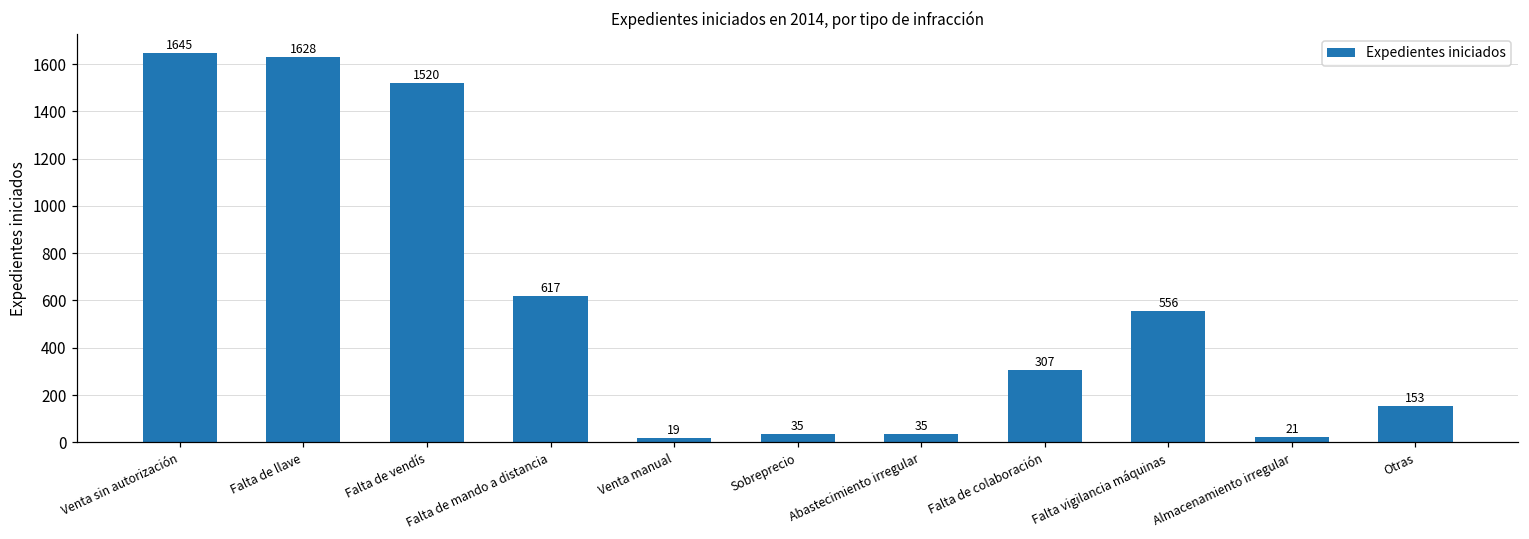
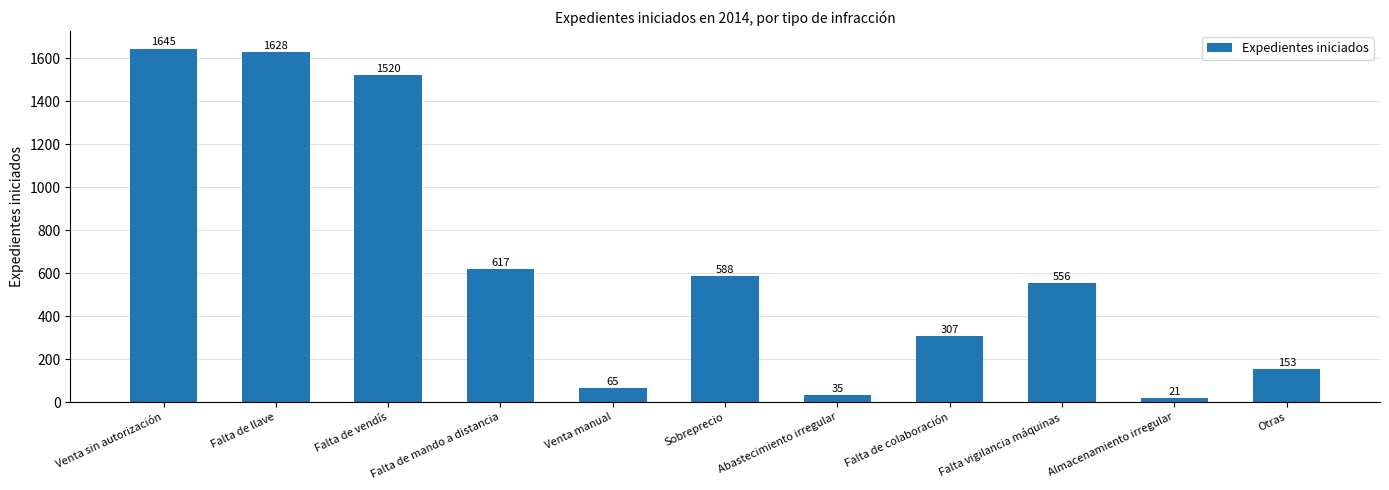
Venta manual: 19 -> 65
Sobreprecio: 35 -> 588
